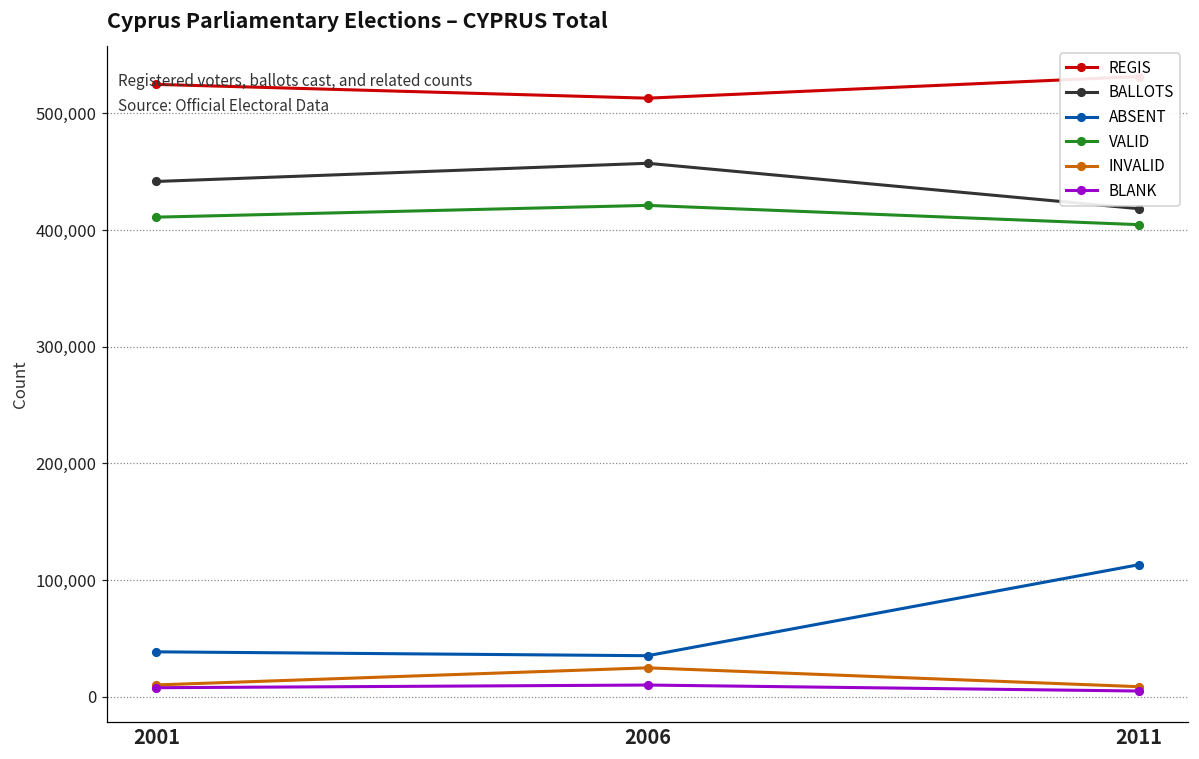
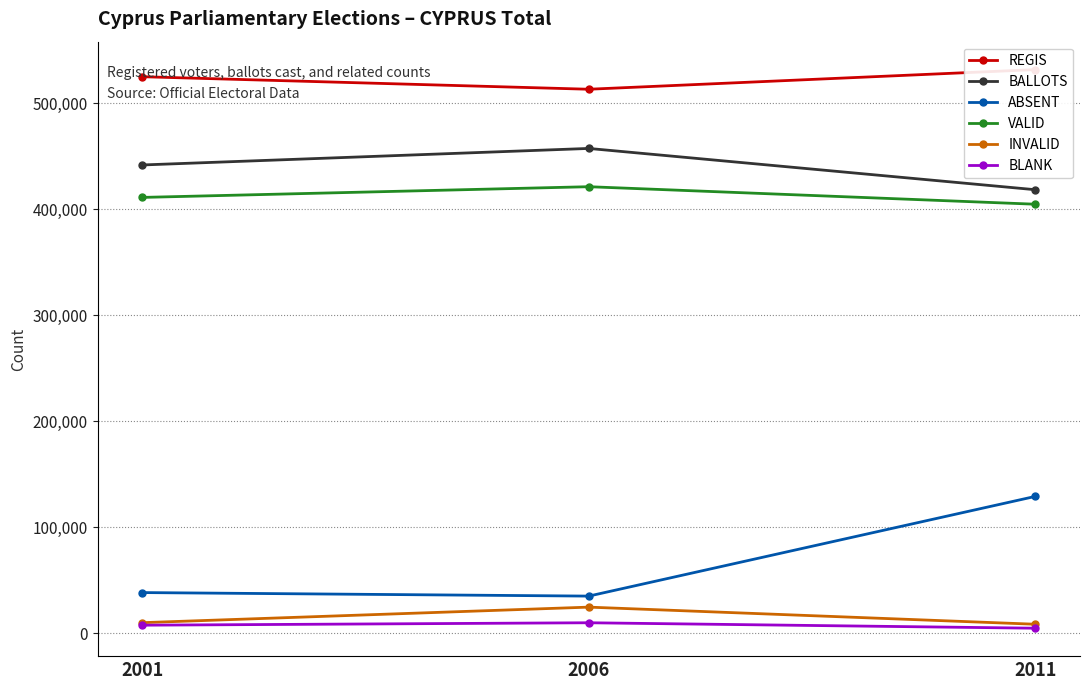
ABSENT, 2011: 113,000 -> 129,000
